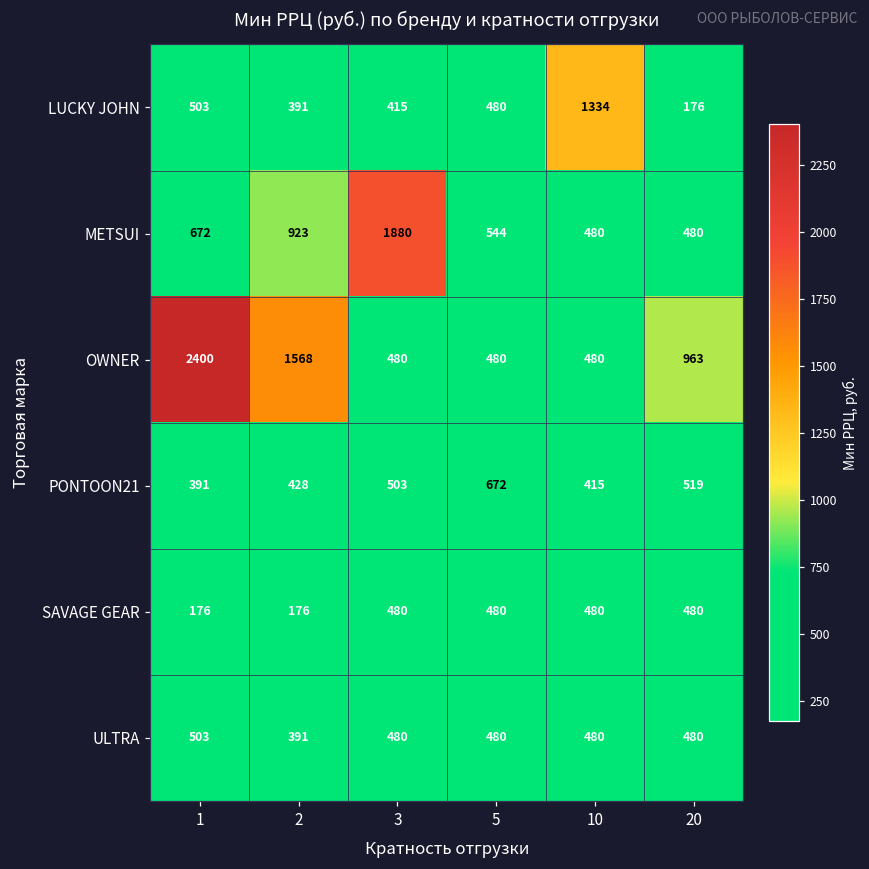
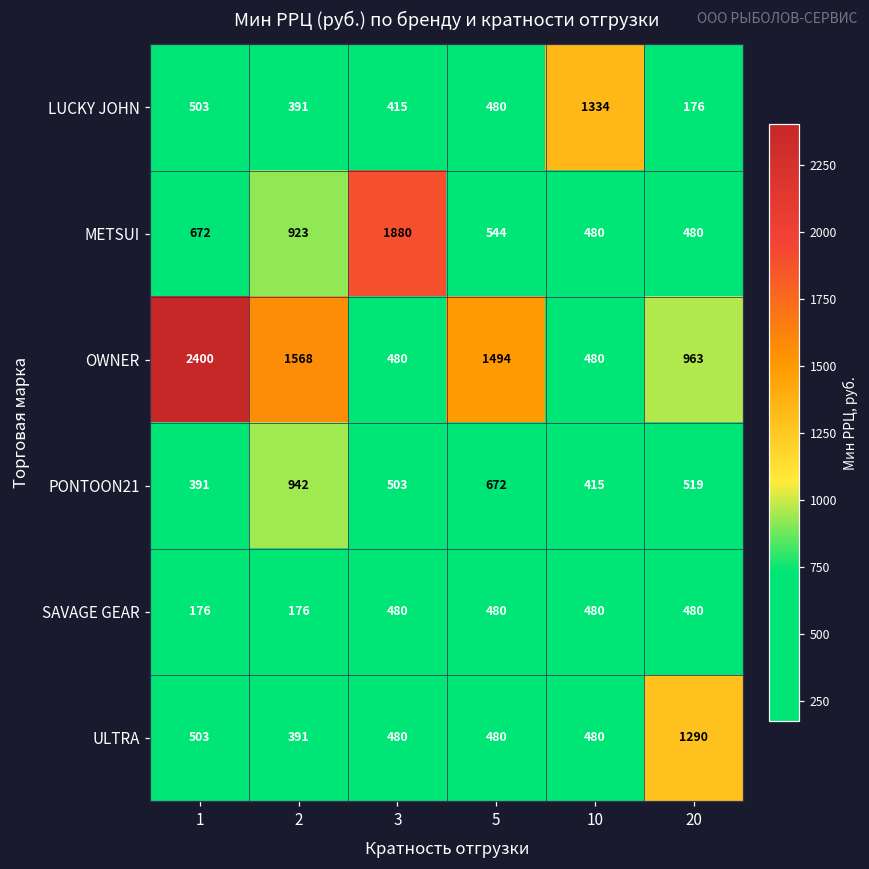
OWNER, 5: 480 -> 1494
PONTOON21, 2: 428 -> 942
ULTRA, 20: 480 -> 1290
